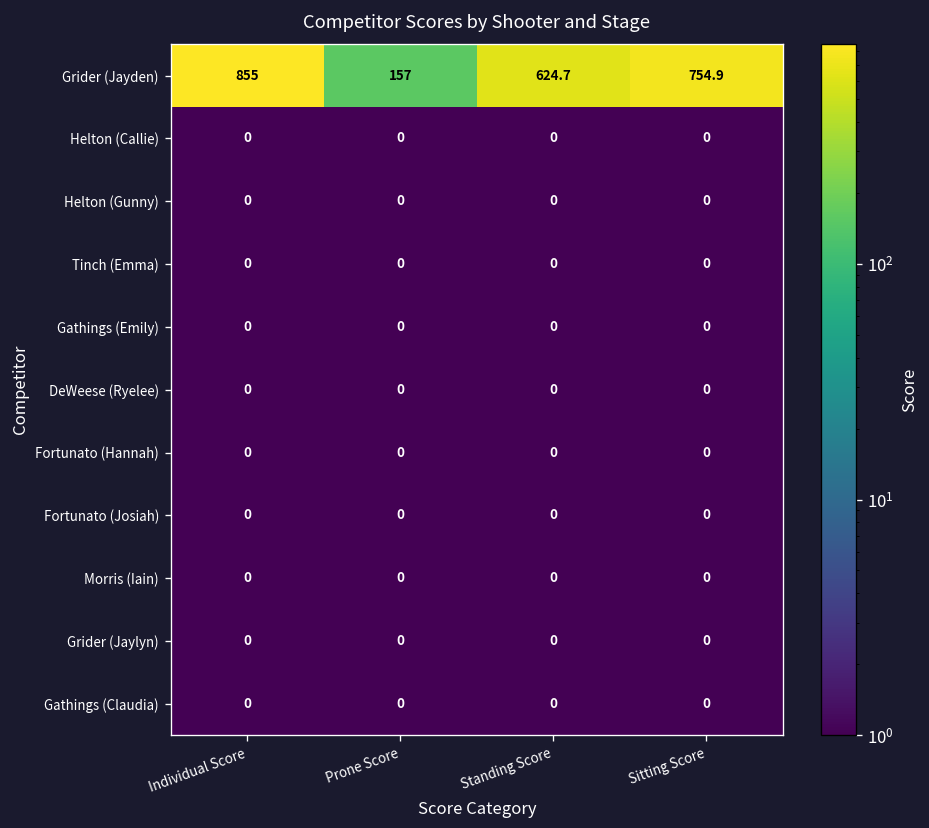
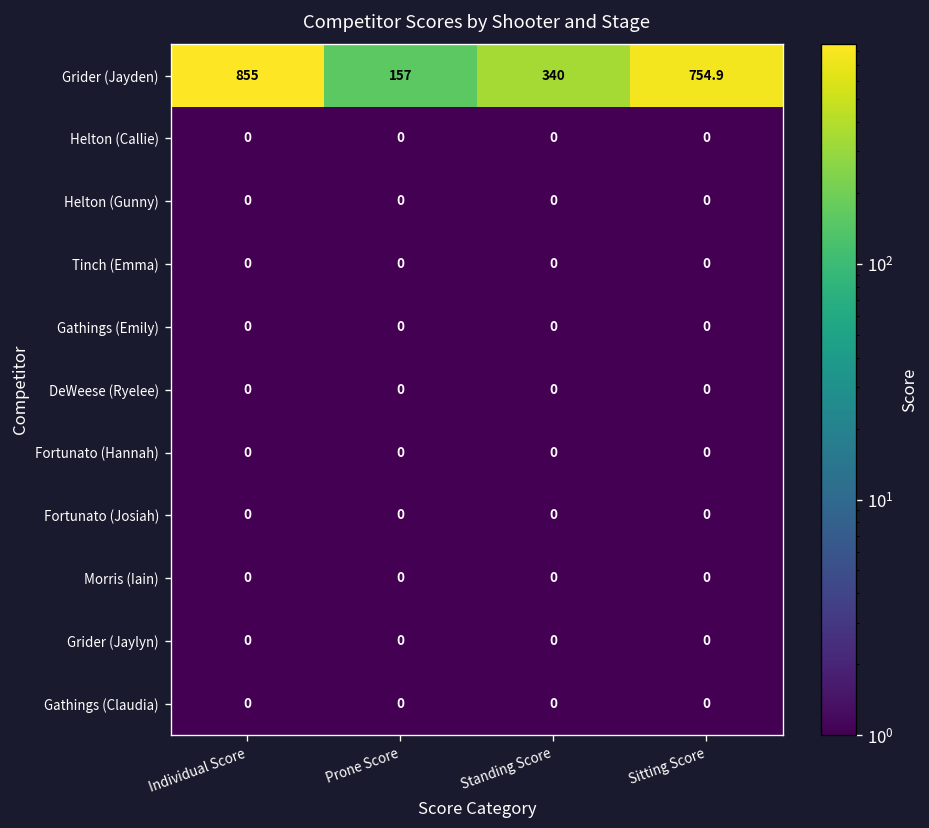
Grider (Jayden), Standing Score: 624.7 -> 340
